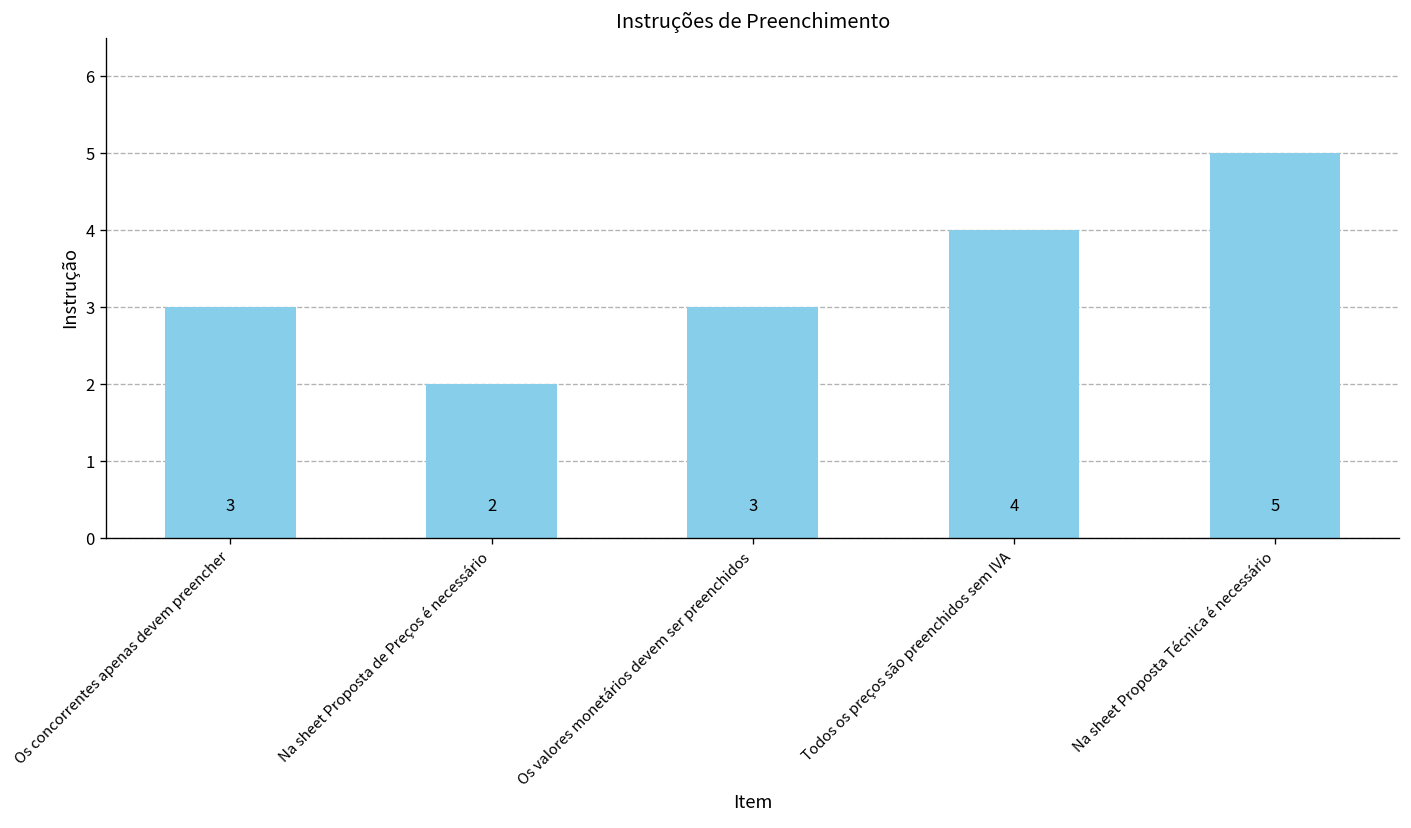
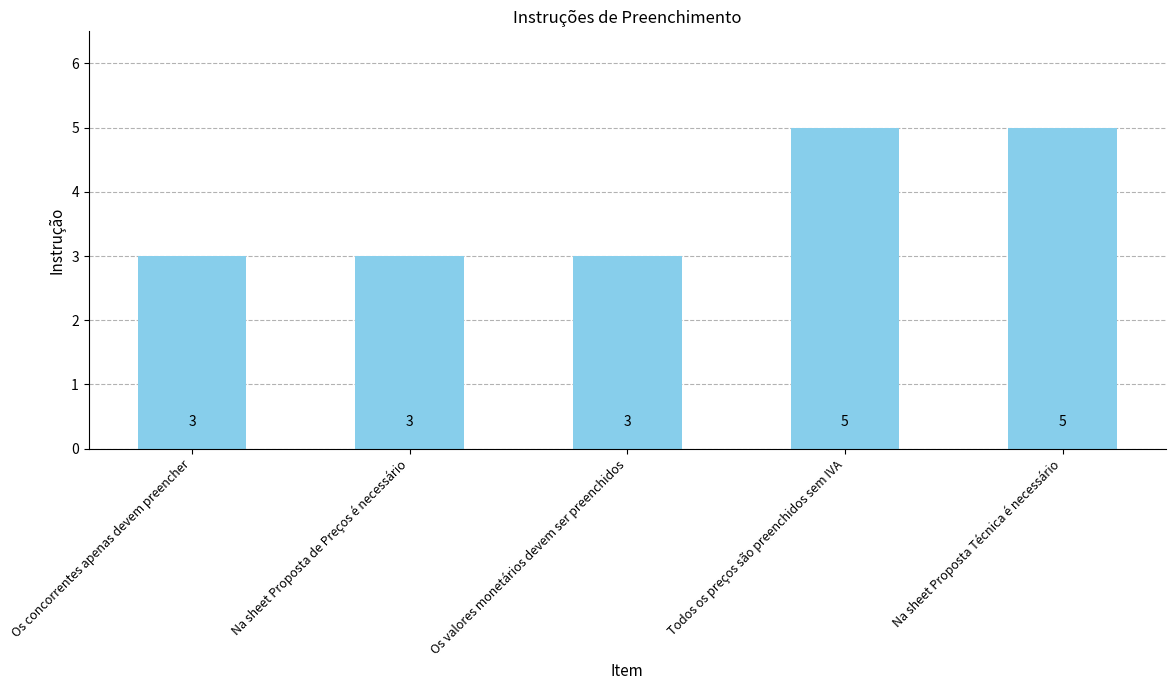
Na sheet Proposta de Preços é necessário: 2 -> 3
Todos os preços são preenchidos sem IVA: 4 -> 5
